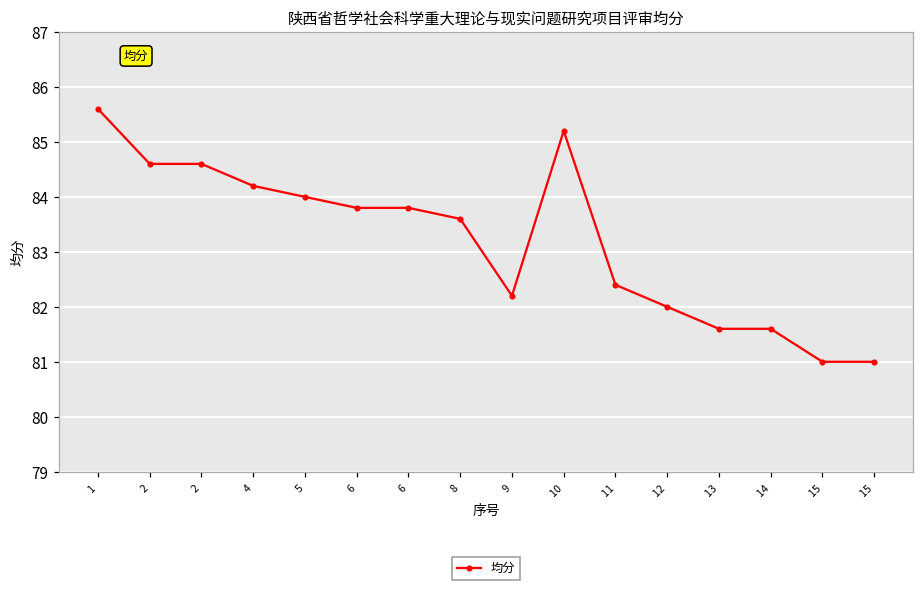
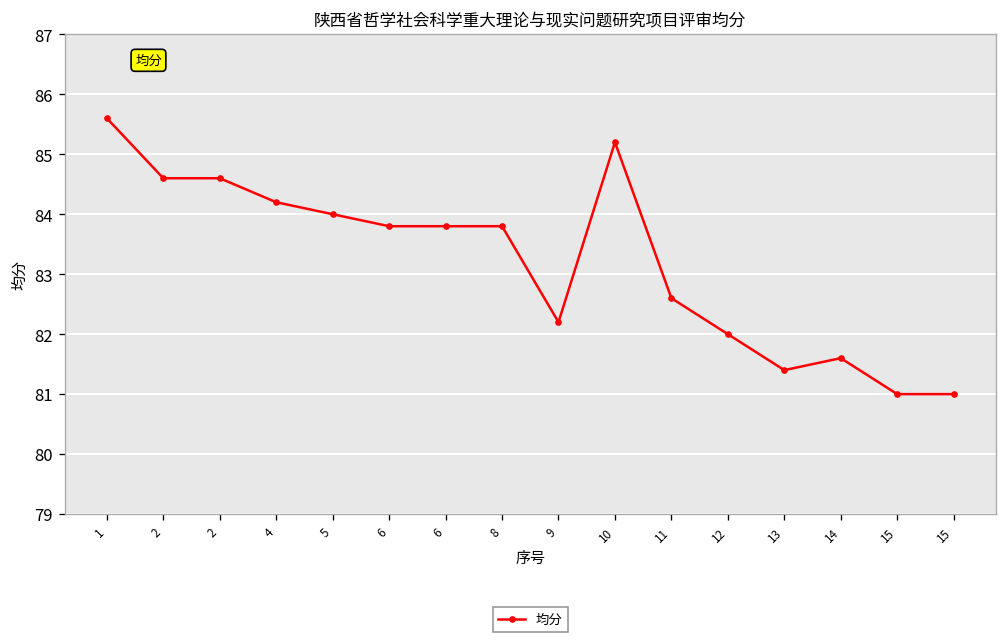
8: 83.6 -> 83.8
11: 82.4 -> 82.6
13: 81.6 -> 81.4
